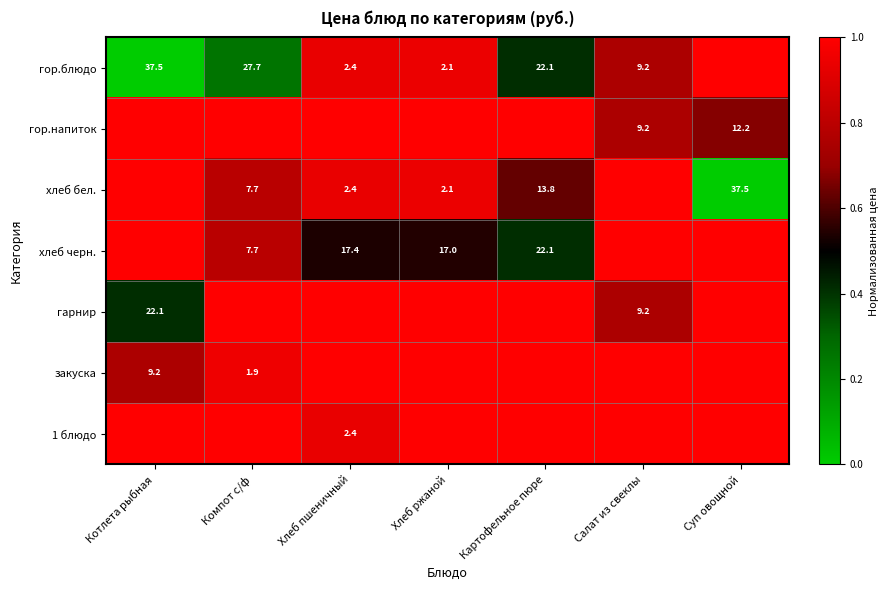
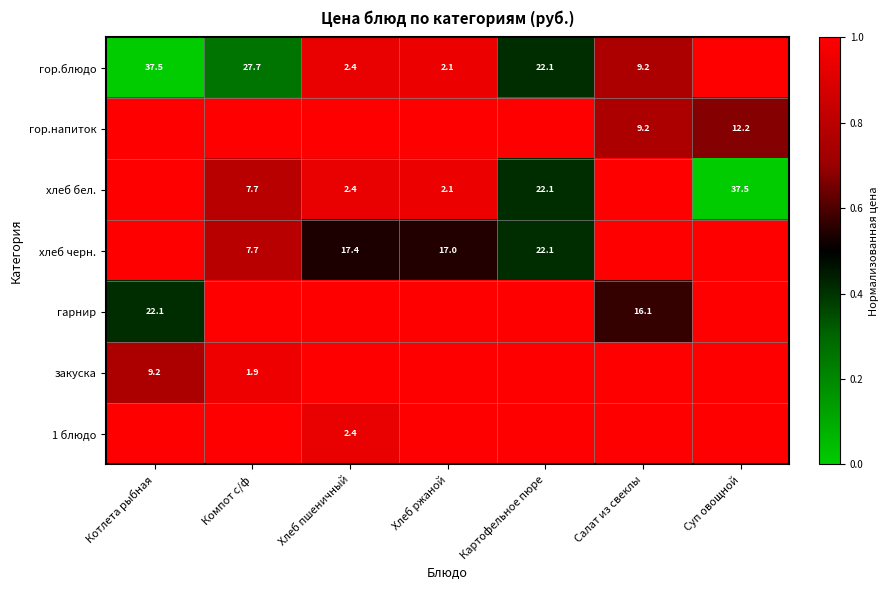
хлеб бел., Картофельное пюре: 13.8 -> 22.1
гарнир, Салат из свеклы: 9.2 -> 16.1
